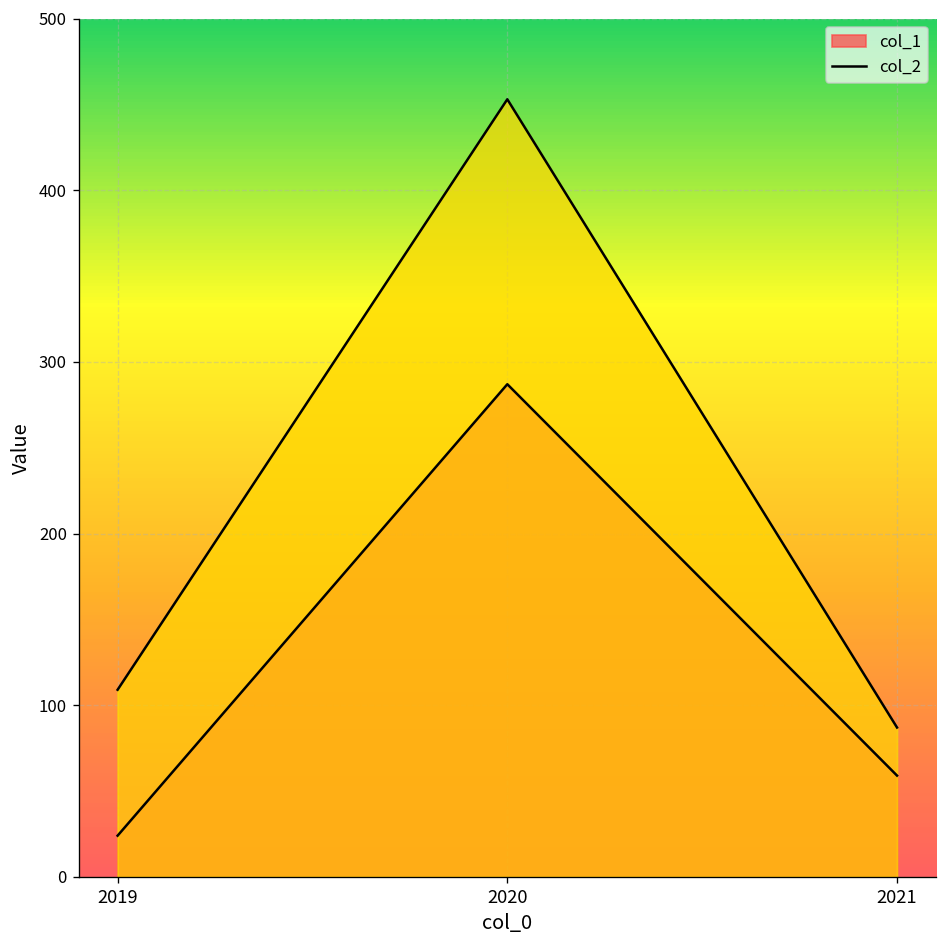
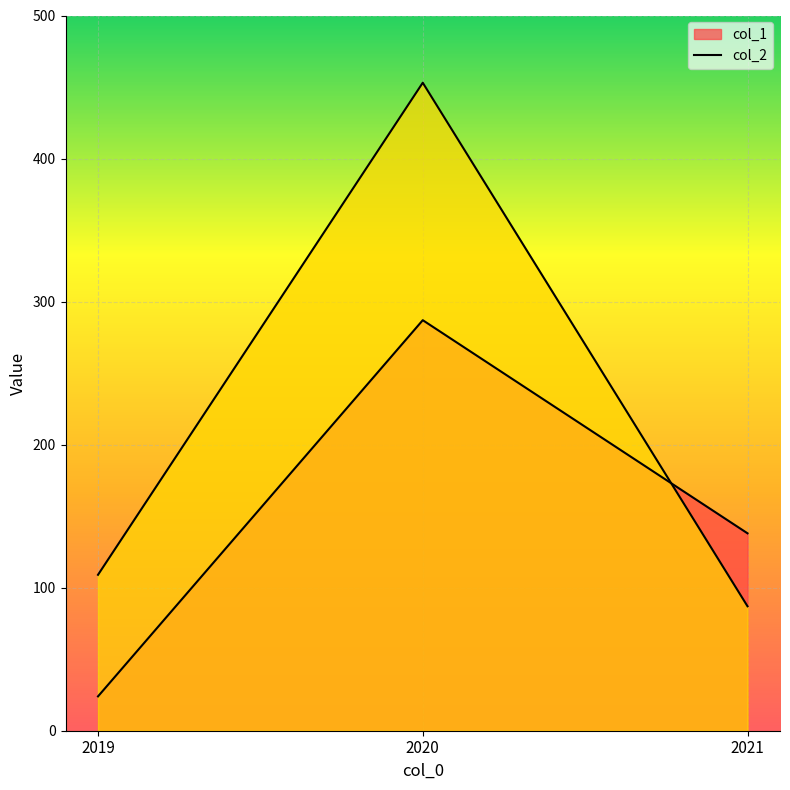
col_1, 2021: 59 -> 138
